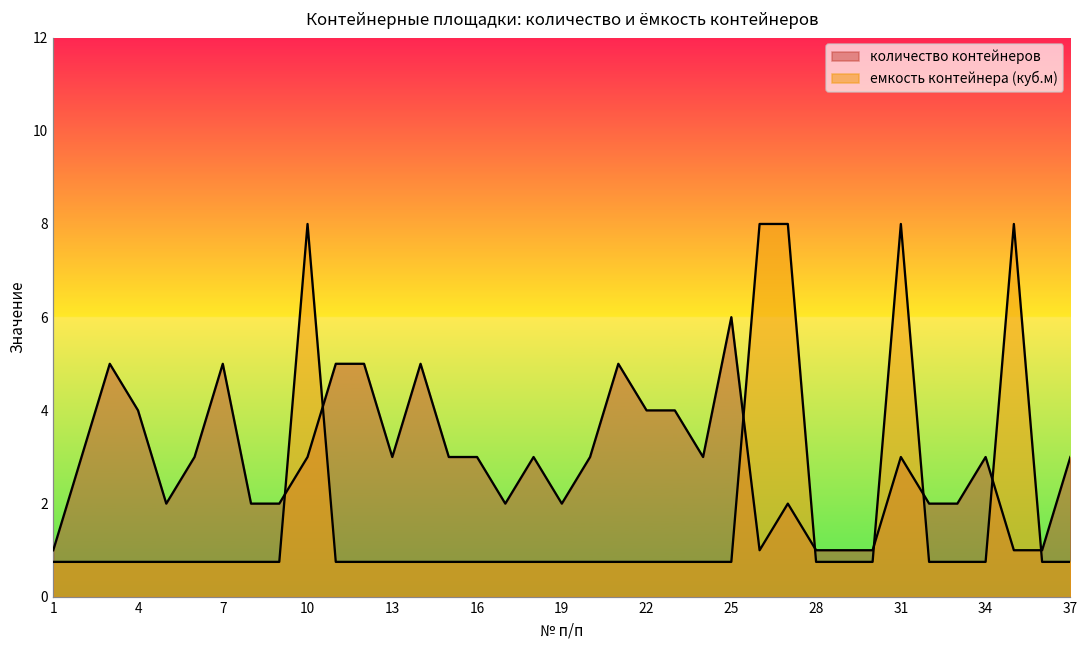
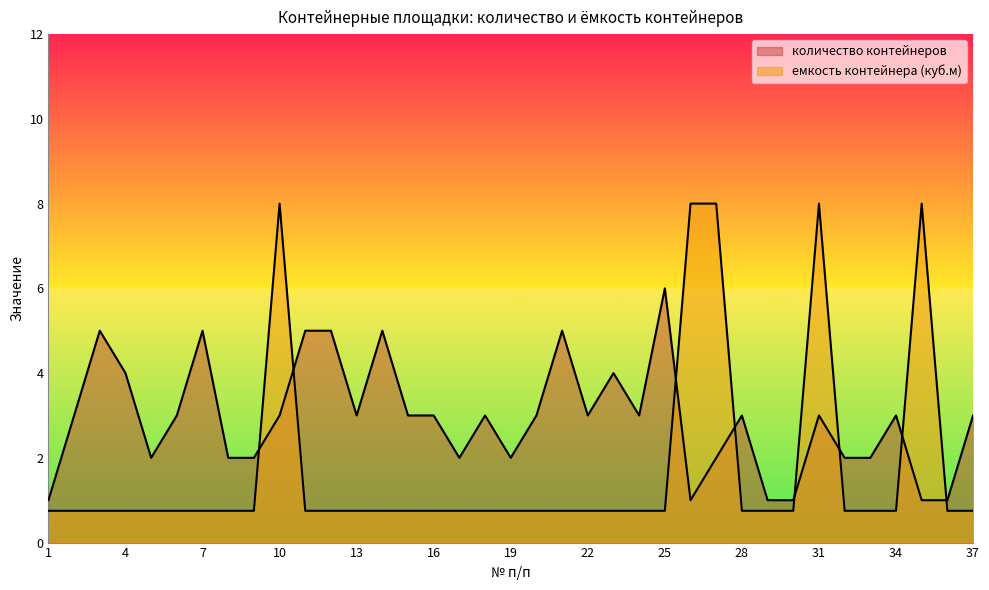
количество контейнеров, 22: 4 -> 3
количество контейнеров, 28: 1 -> 3
